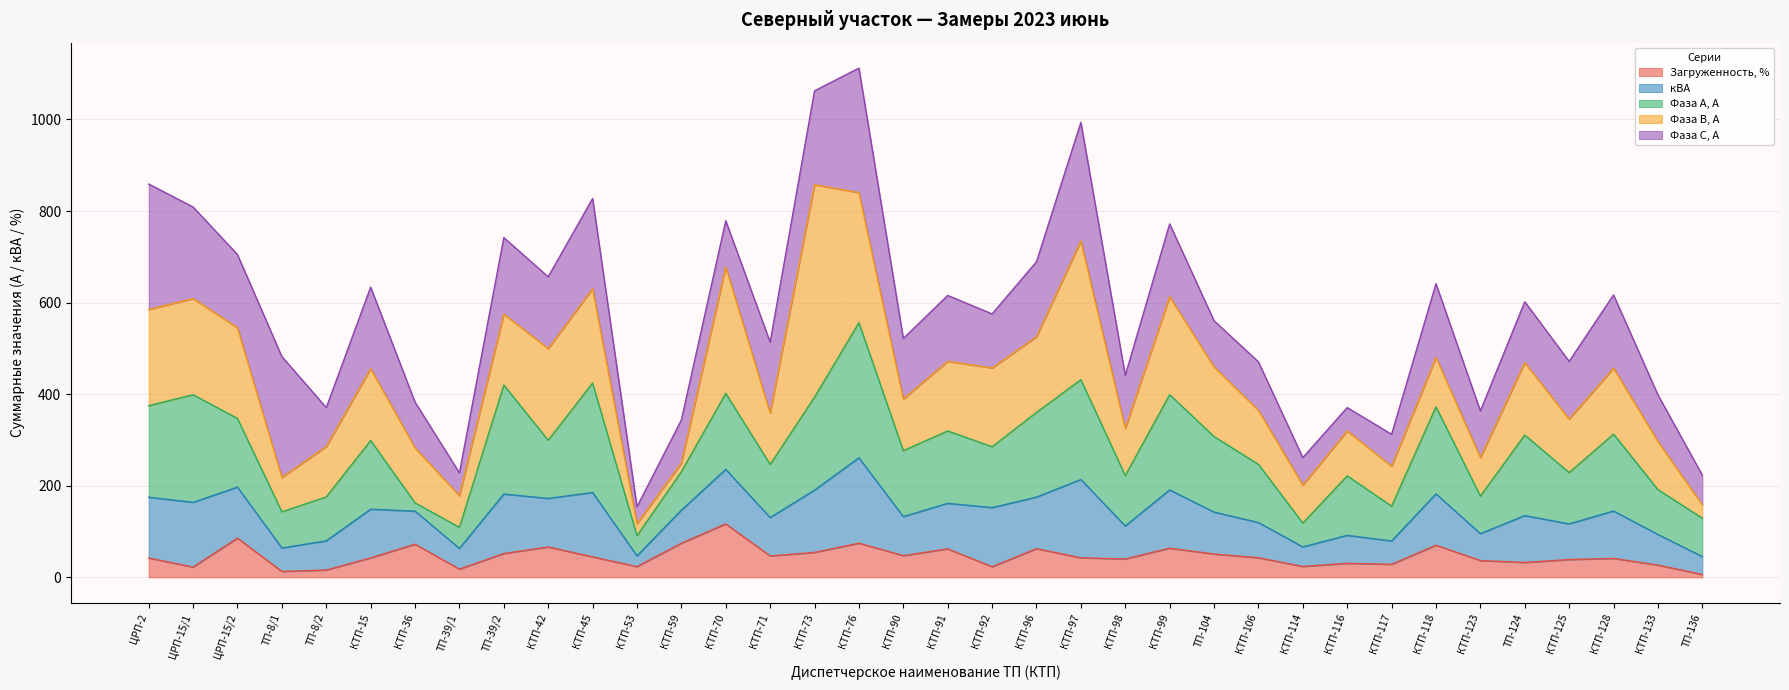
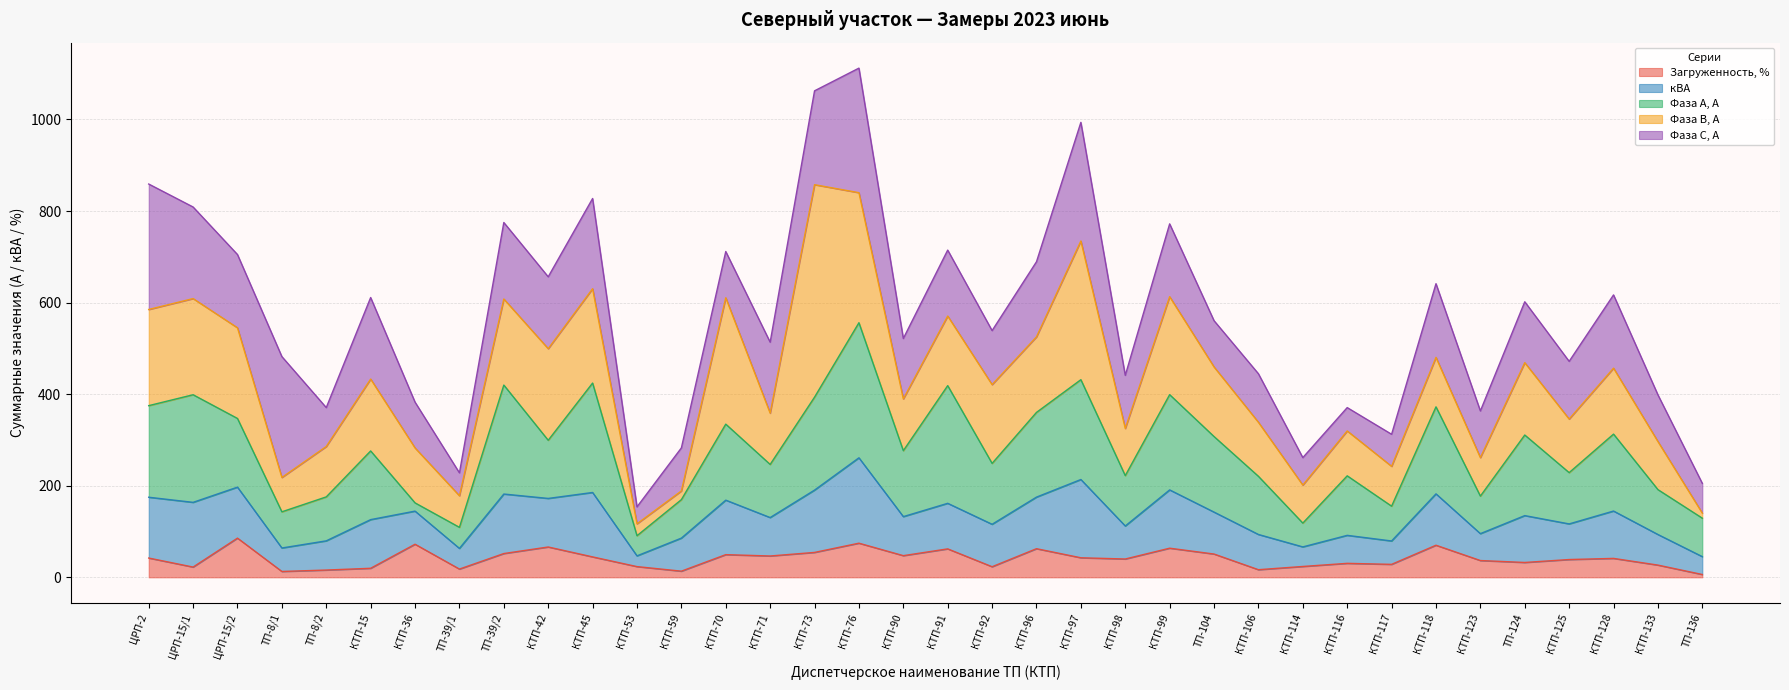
Загруженность, %, КТП-15: 40 -> 20
Фаза В, А, ТП-39/2: 160 -> 190
Загруженность, %, КТП-59: 70 -> 10
Загруженность, %, КТП-70: 120 -> 50
Фаза А, А, КТП-91: 160 -> 260
кВА, КТП-92: 130 -> 90
Загруженность, %, КТП-106: 40 -> 20
Фаза В, А, ТП-136: 30 -> 10
